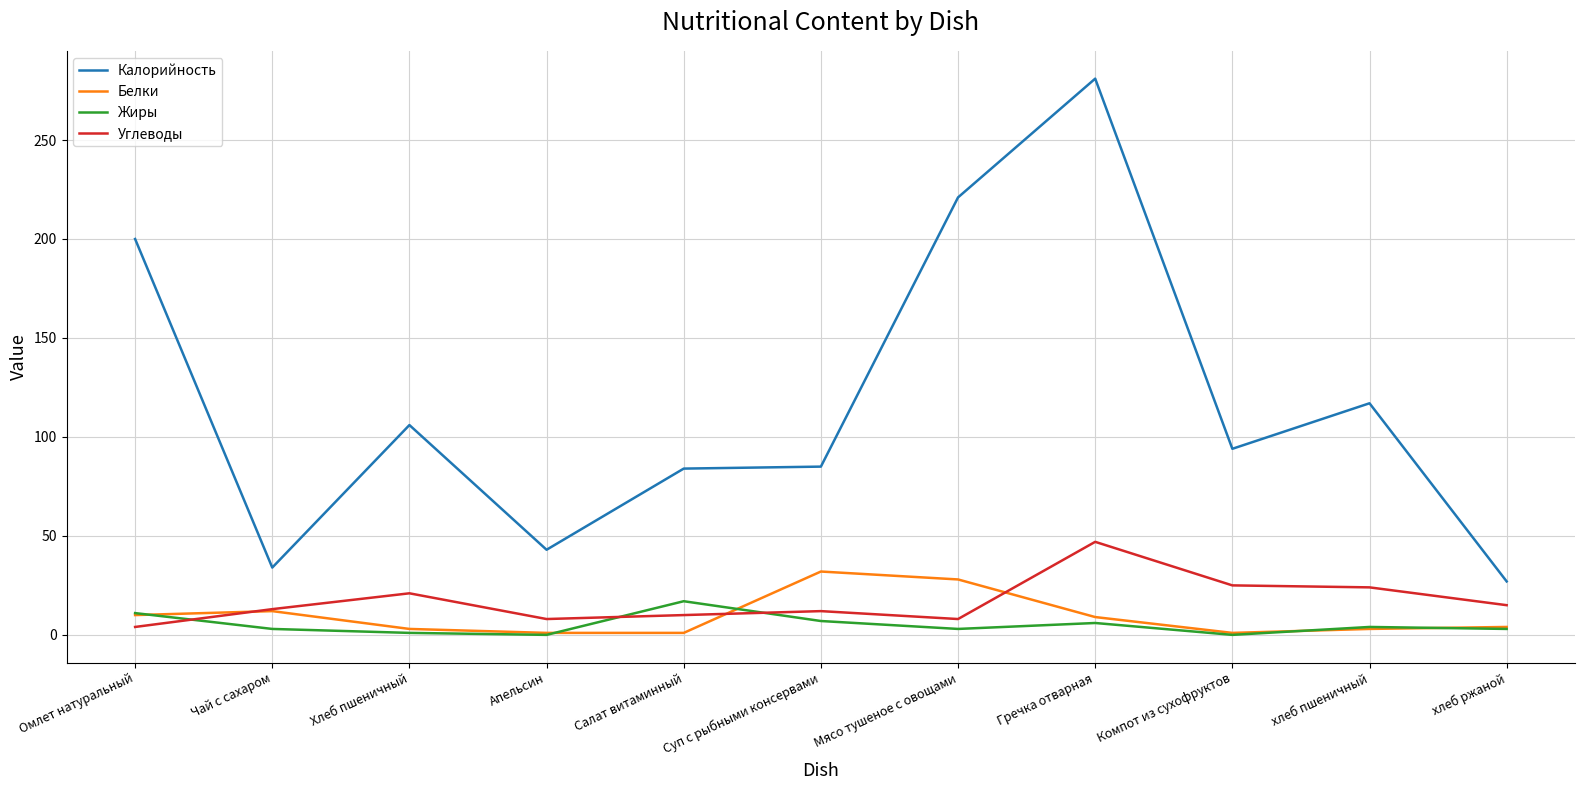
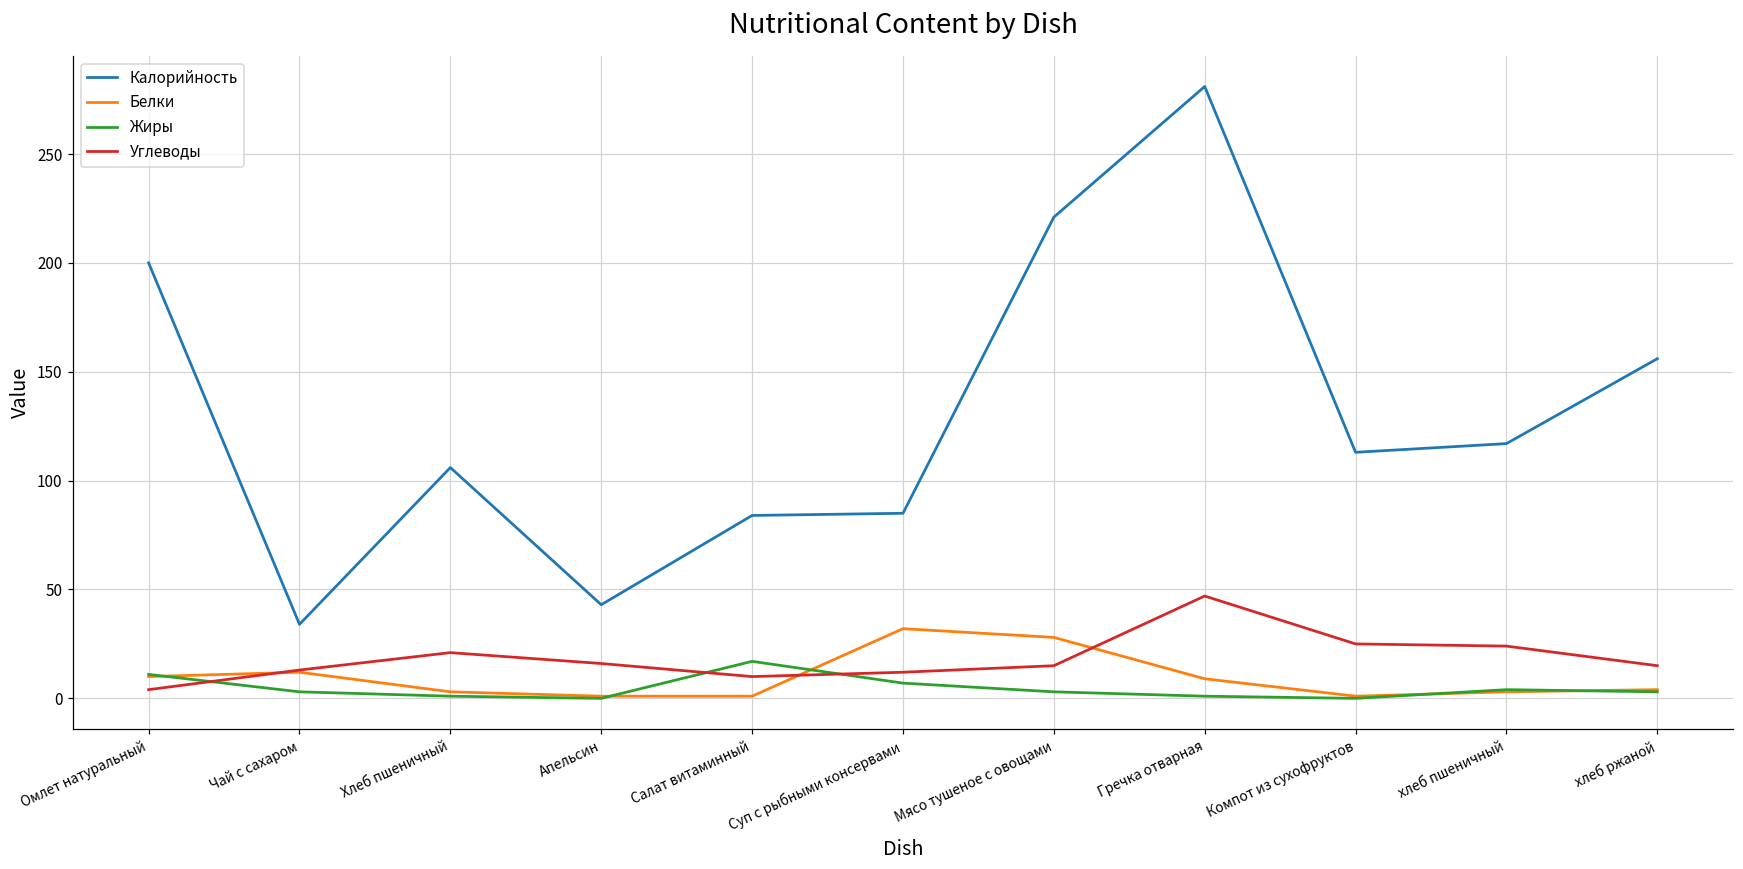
Углеводы, Апельсин: 8 -> 16
Углеводы, Мясо тушеное с овощами: 8 -> 15
Жиры, Гречка отварная: 6 -> 1
Калорийность, Компот из сухофруктов: 94 -> 113
Калорийность, хлеб ржаной: 27 -> 156
